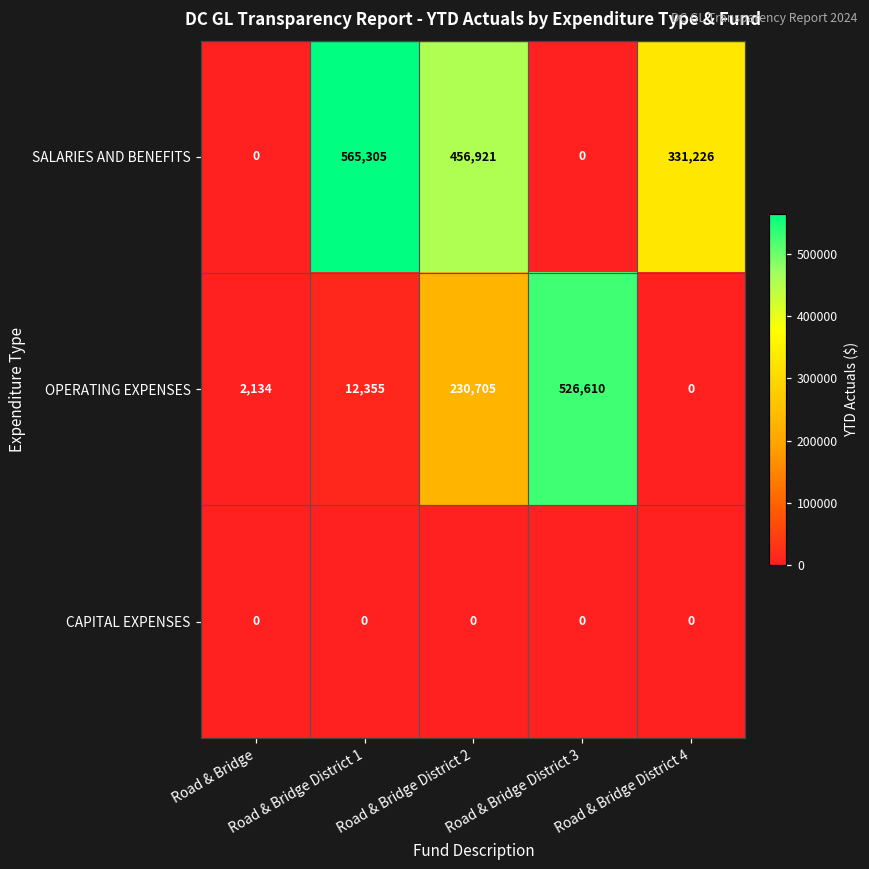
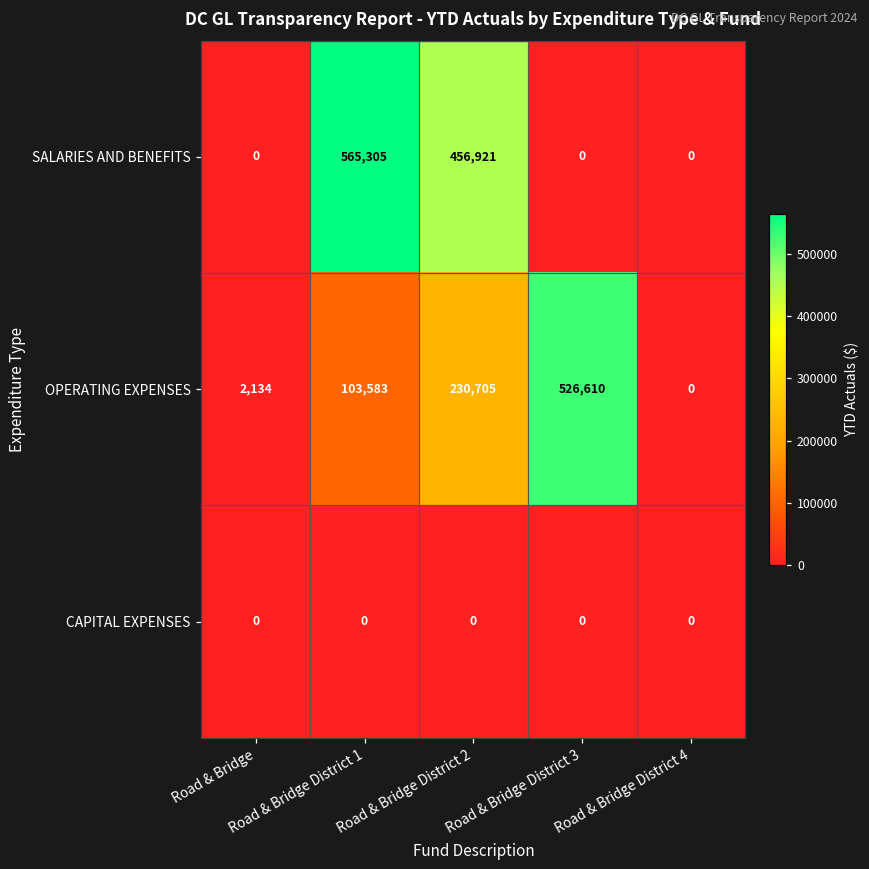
SALARIES AND BENEFITS, Road & Bridge District 4: 331,226 -> 0
OPERATING EXPENSES, Road & Bridge District 1: 12,355 -> 103,583
